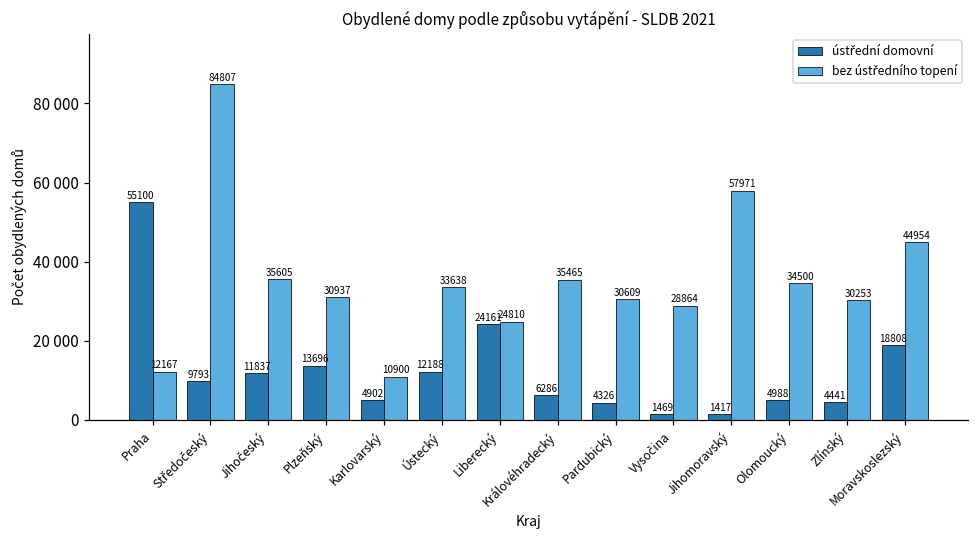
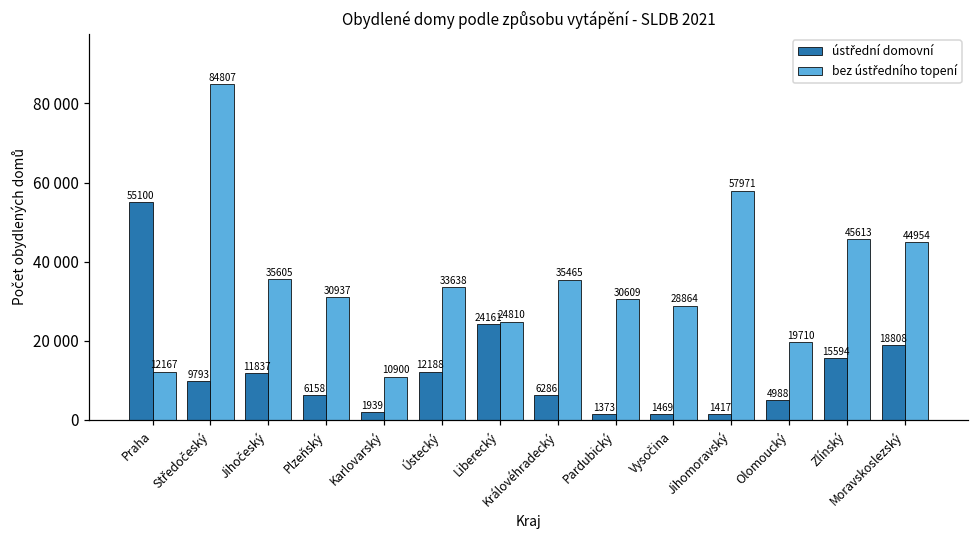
ústřední domovní, Plzeňský: 13696 -> 6158
ústřední domovní, Karlovarský: 4902 -> 1939
ústřední domovní, Pardubický: 4326 -> 1373
bez ústředního topení, Olomoucký: 34500 -> 19710
ústřední domovní, Zlínský: 4441 -> 15594
bez ústředního topení, Zlínský: 30253 -> 45613
